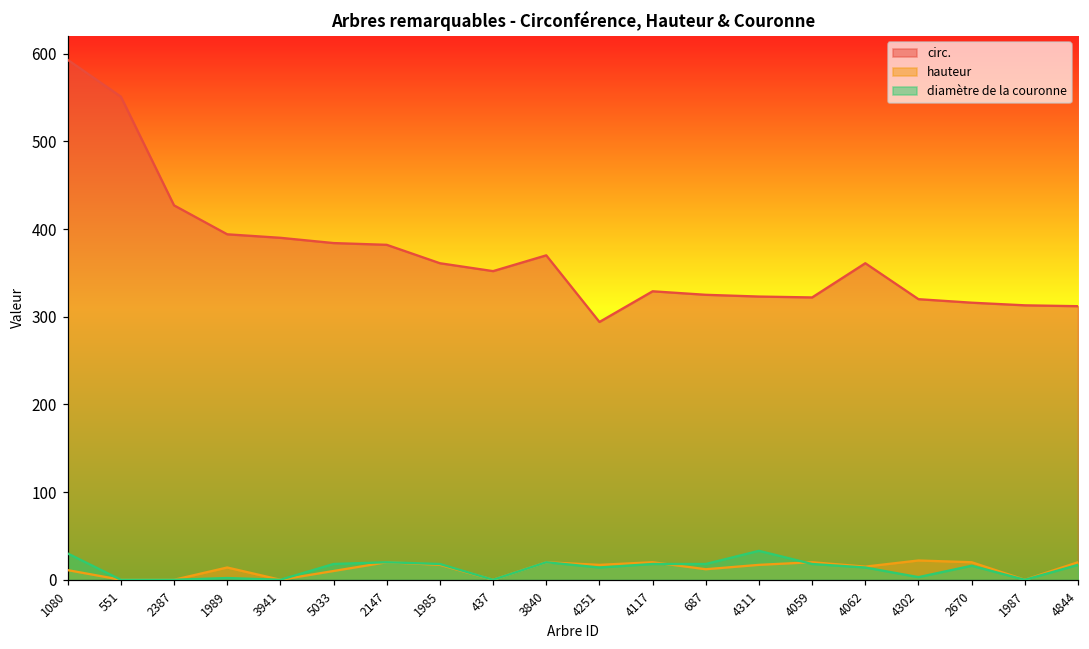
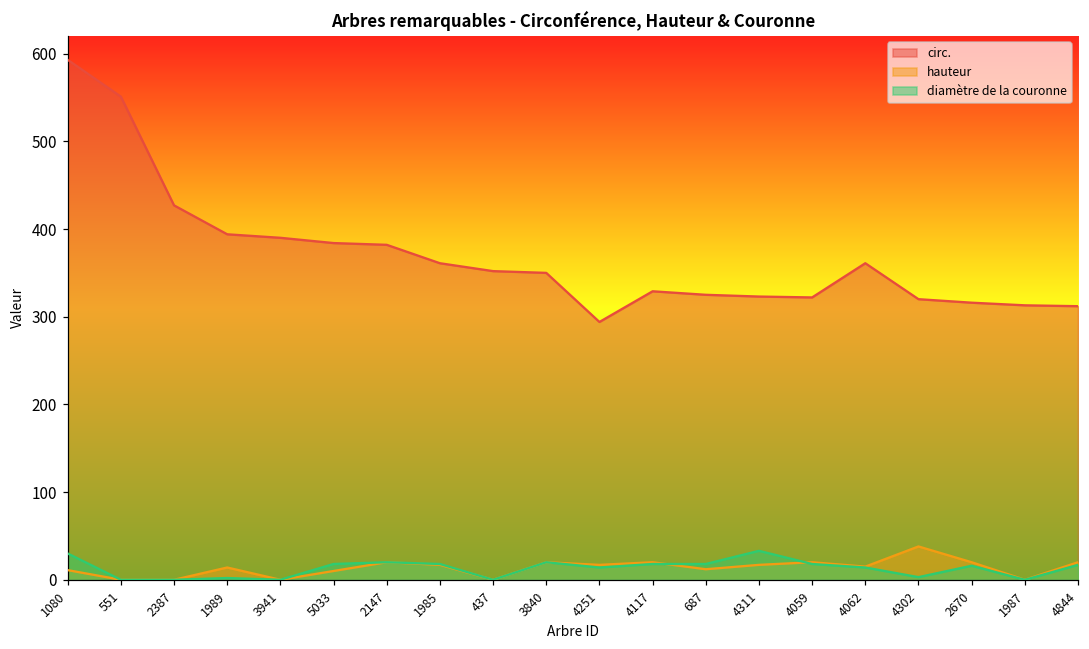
circ., 3840: 370 -> 350
hauteur, 4302: 20 -> 40
